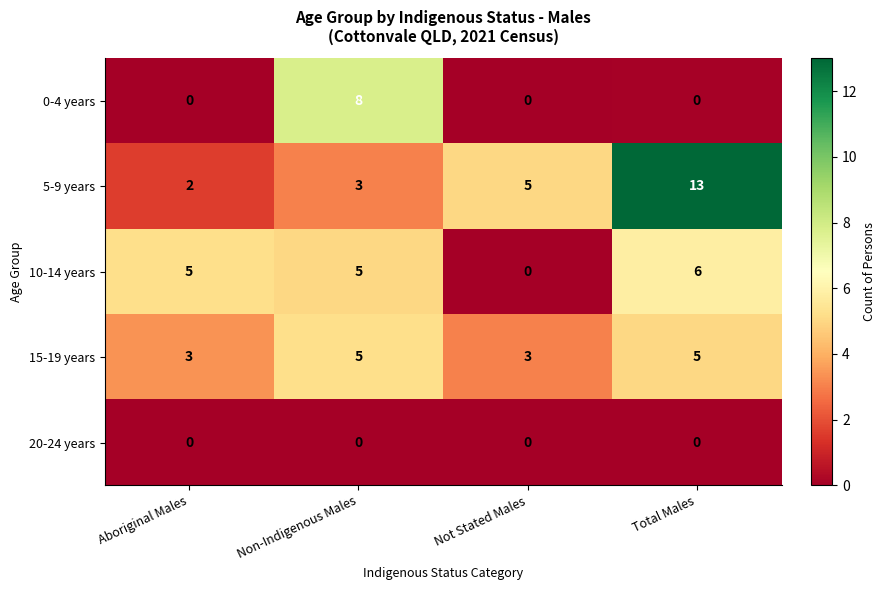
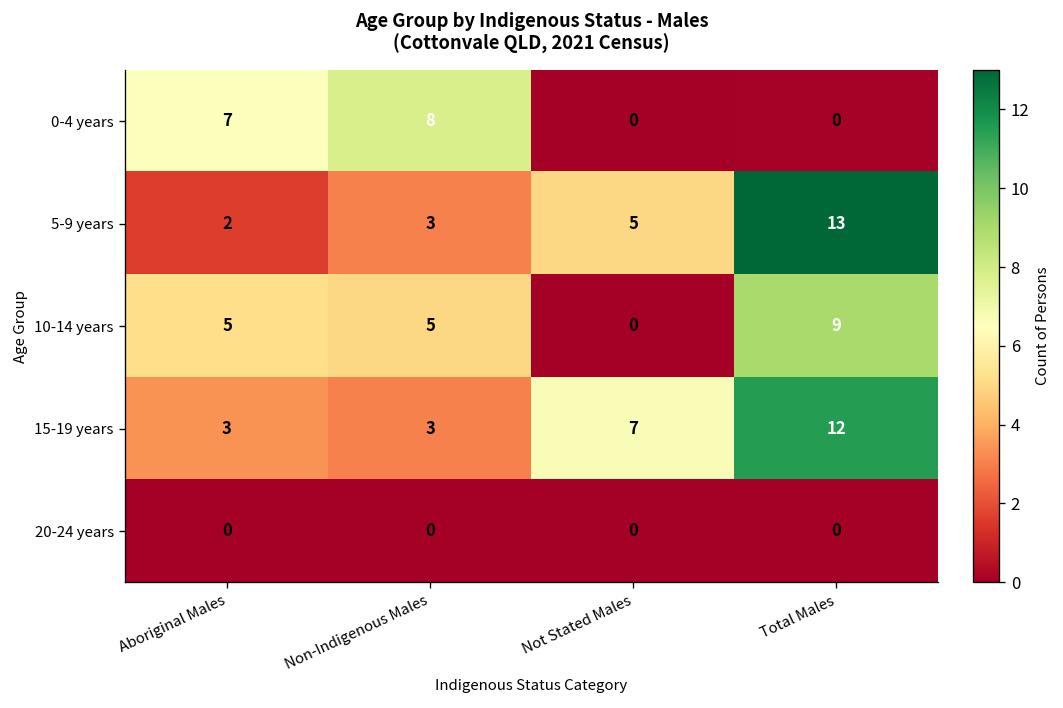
0-4 years, Aboriginal Males: 0 -> 7
10-14 years, Total Males: 6 -> 9
15-19 years, Non-Indigenous Males: 5 -> 3
15-19 years, Not Stated Males: 3 -> 7
15-19 years, Total Males: 5 -> 12
